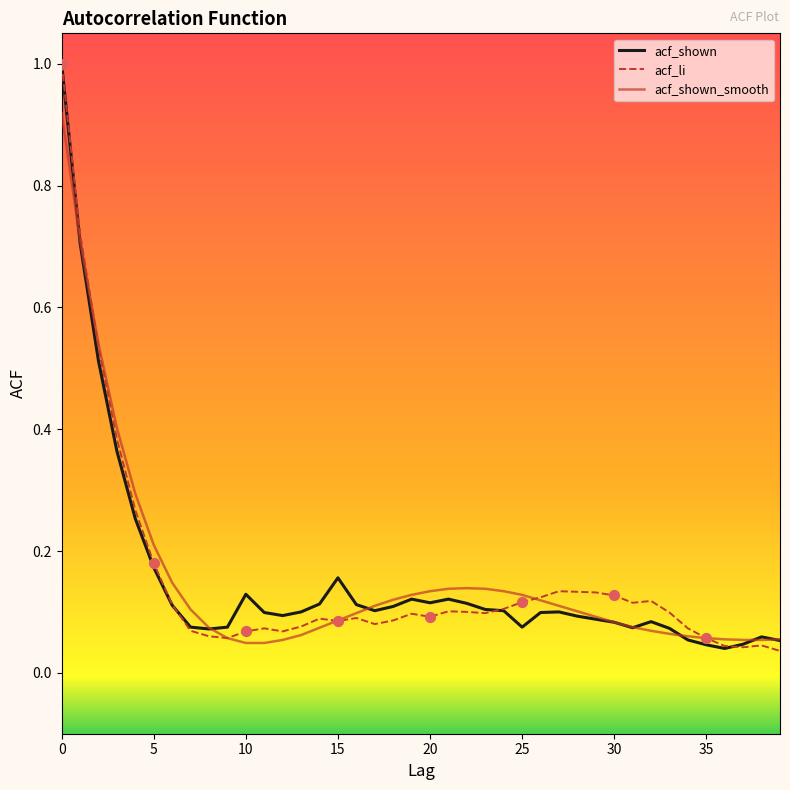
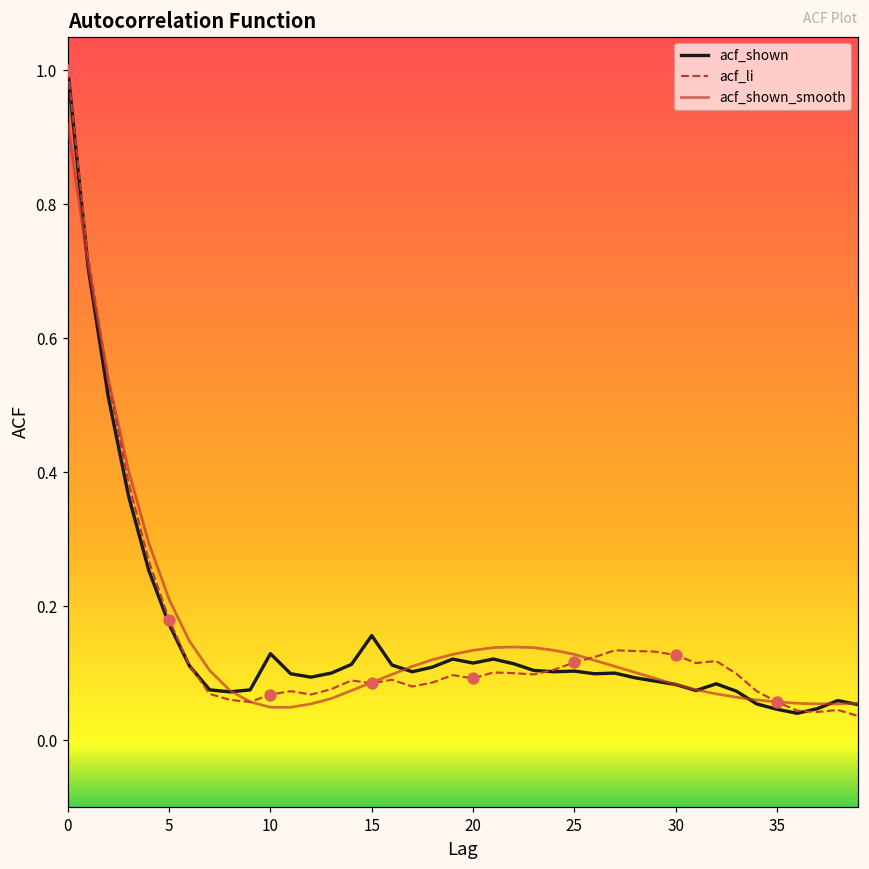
acf_shown, 25: 0.08 -> 0.10
